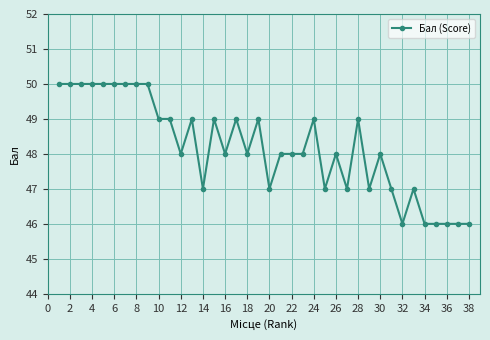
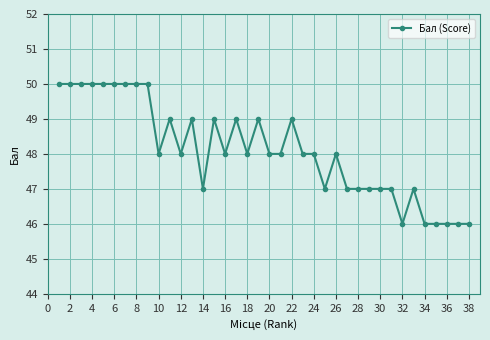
10: 49 -> 48
20: 47 -> 48
22: 48 -> 49
24: 49 -> 48
28: 49 -> 47
30: 48 -> 47
